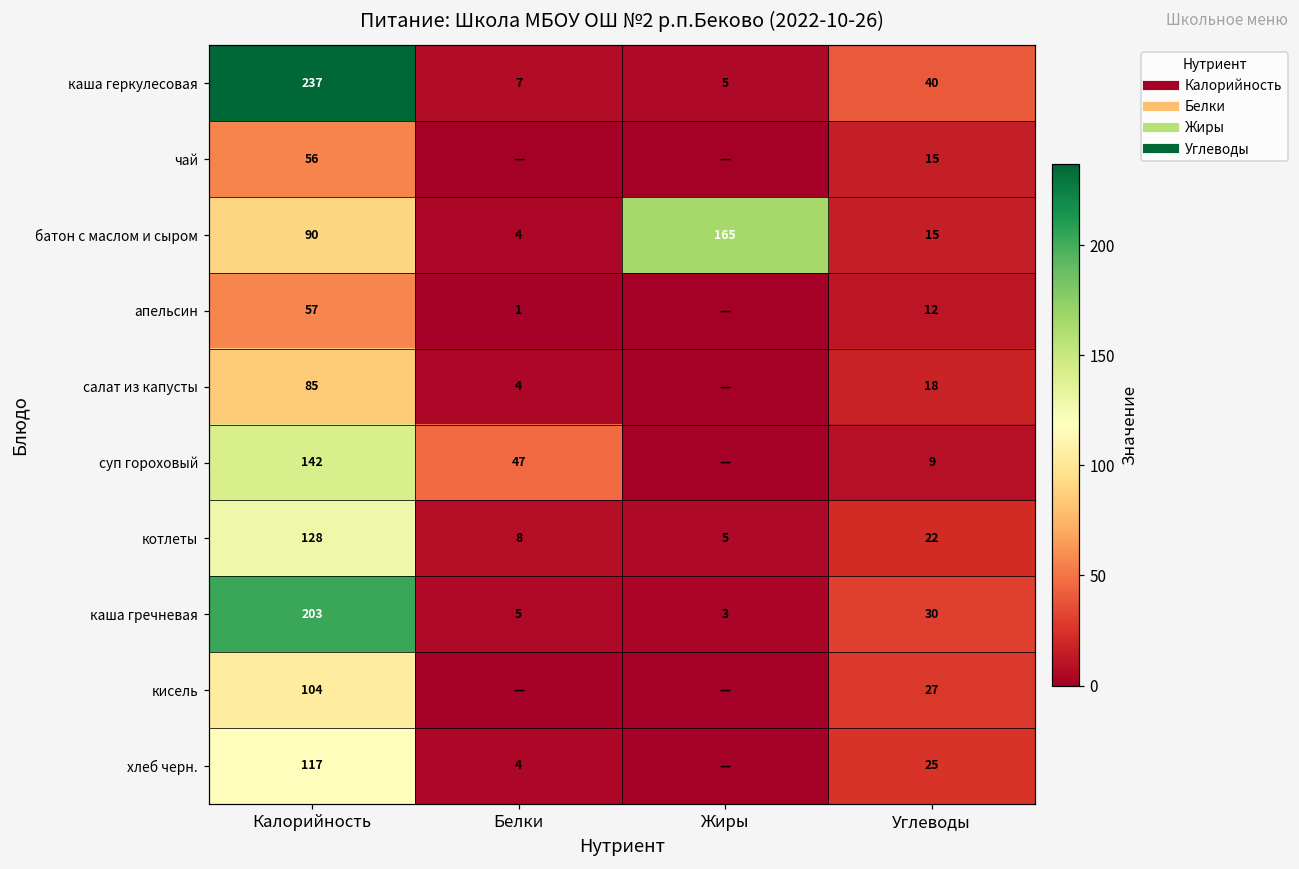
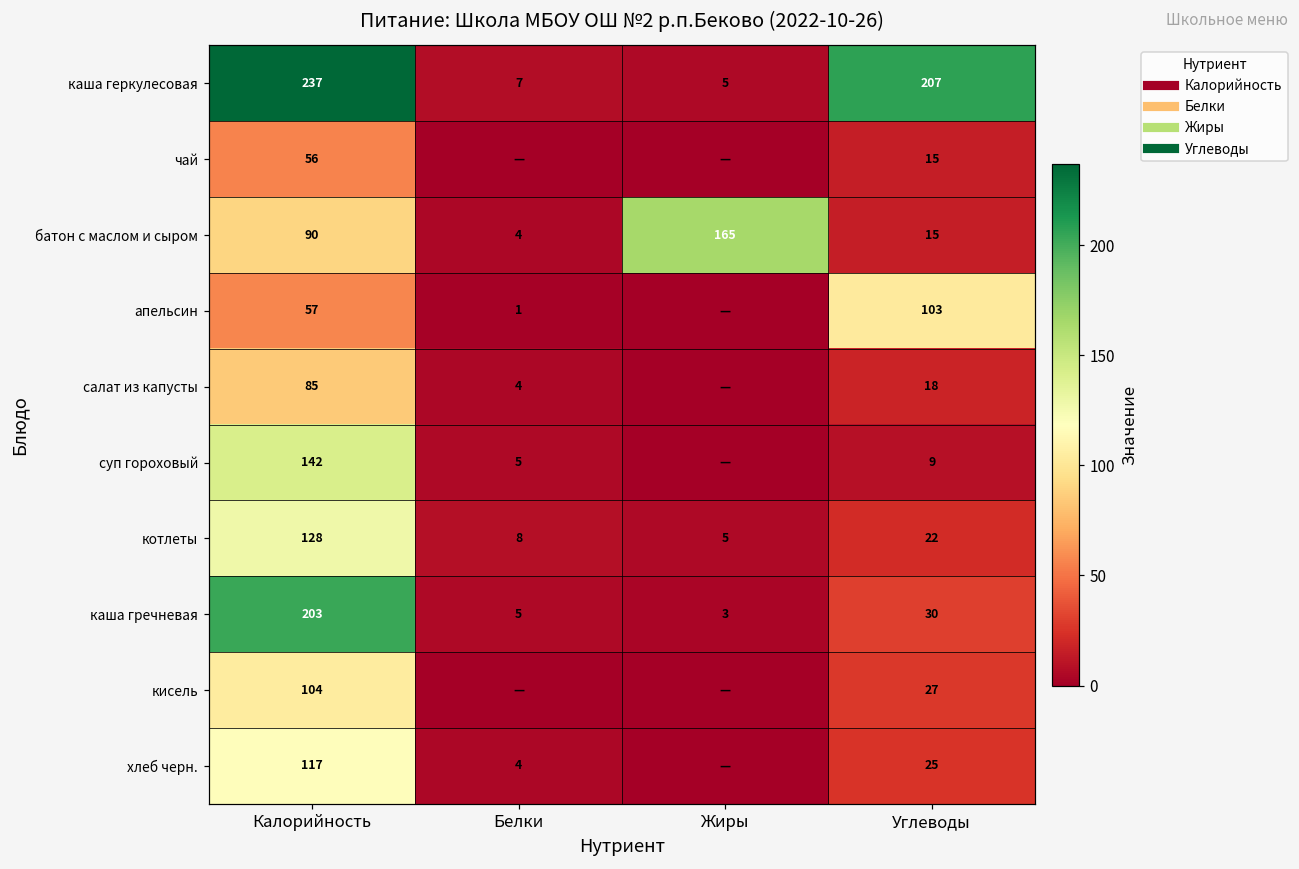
каша геркулесовая, Углеводы: 40 -> 207
апельсин, Углеводы: 12 -> 103
суп гороховый, Белки: 47 -> 5
